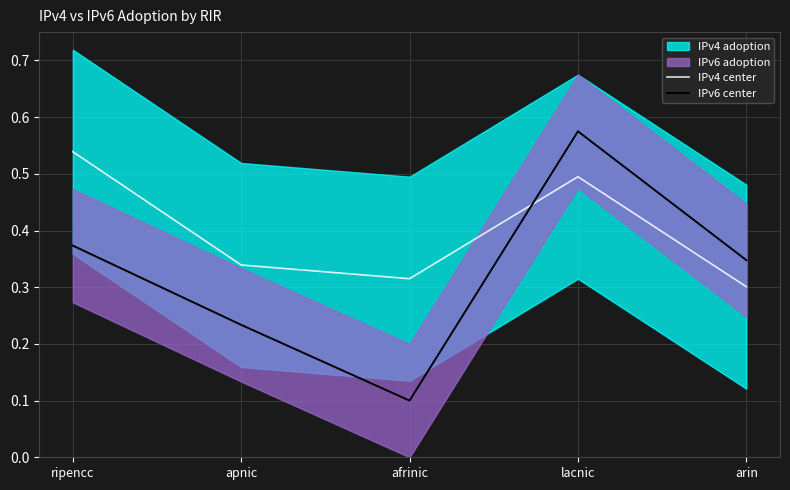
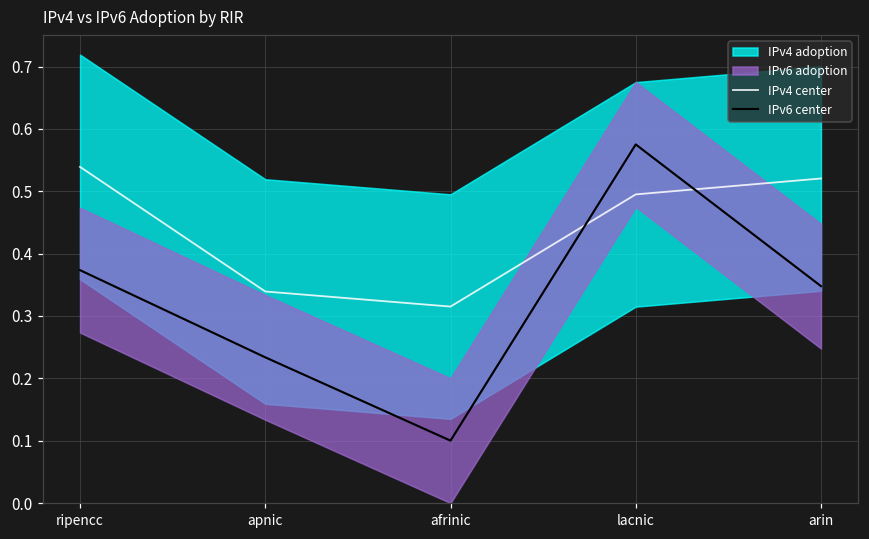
IPv4 center, arin: 0.30 -> 0.52
